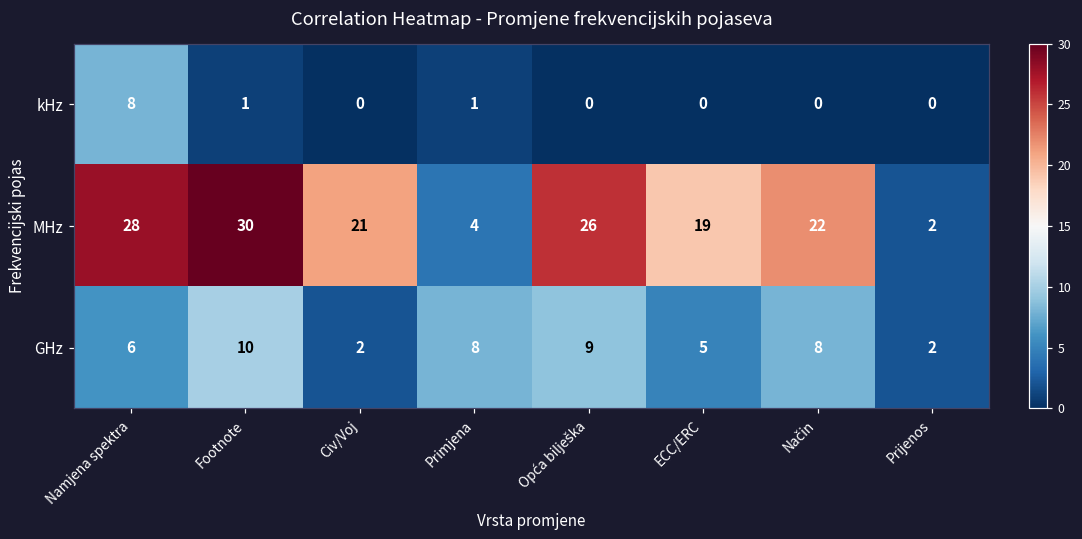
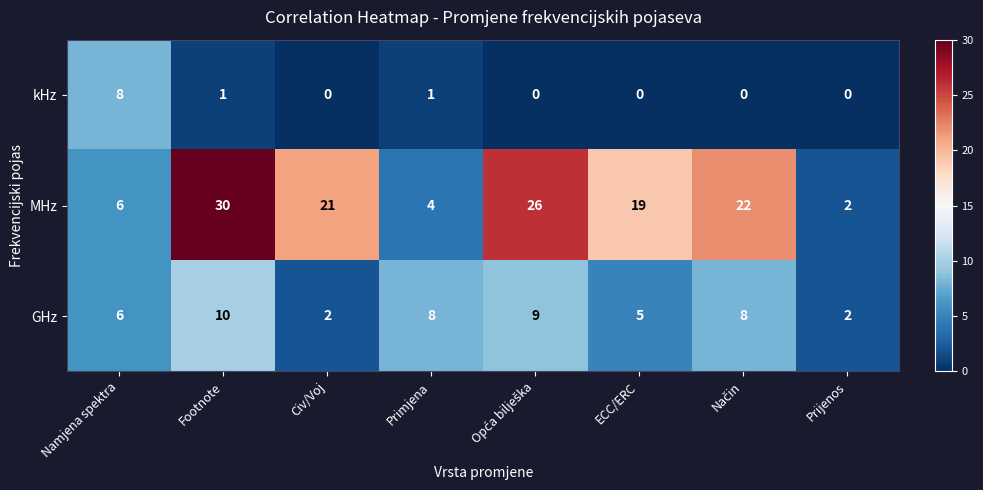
MHz, Namjena spektra: 28 -> 6
